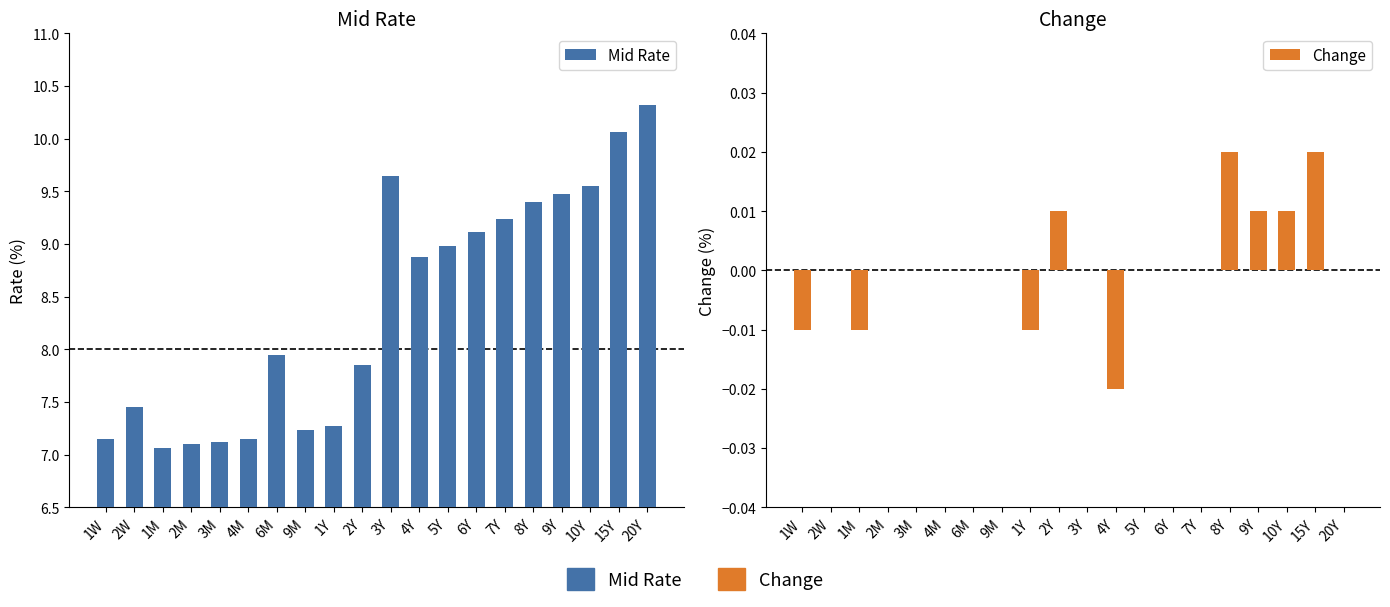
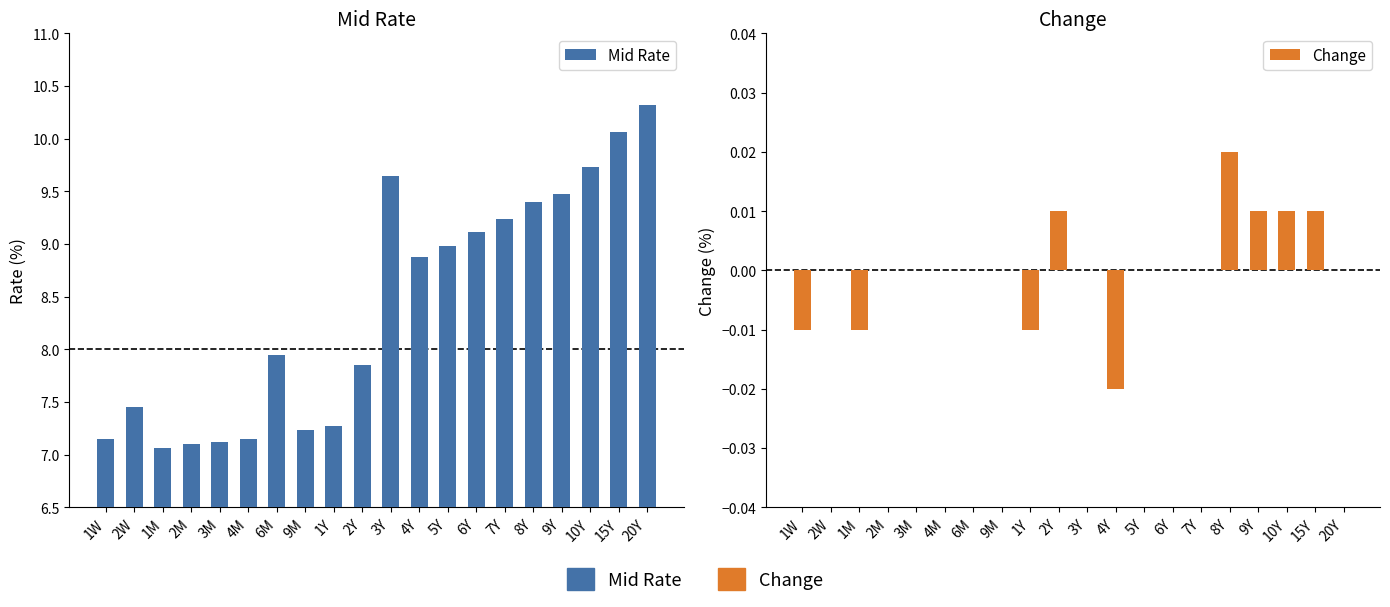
Mid Rate, 10Y: 9.55 -> 9.73
Change, 15Y: 0.02 -> 0.01
